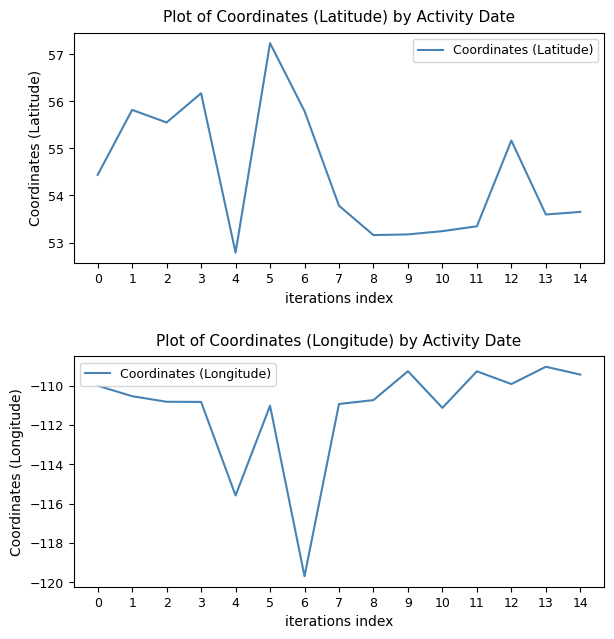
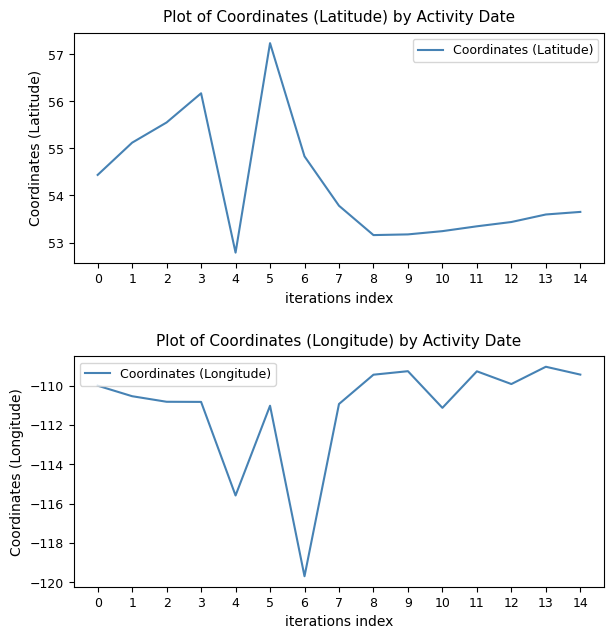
Plot of Coordinates (Latitude) by Activity Date, 1: 55.8 -> 55.1
Plot of Coordinates (Latitude) by Activity Date, 6: 55.8 -> 54.8
Plot of Coordinates (Latitude) by Activity Date, 12: 55.2 -> 53.4
Plot of Coordinates (Longitude) by Activity Date, 8: -110.7 -> -109.4
